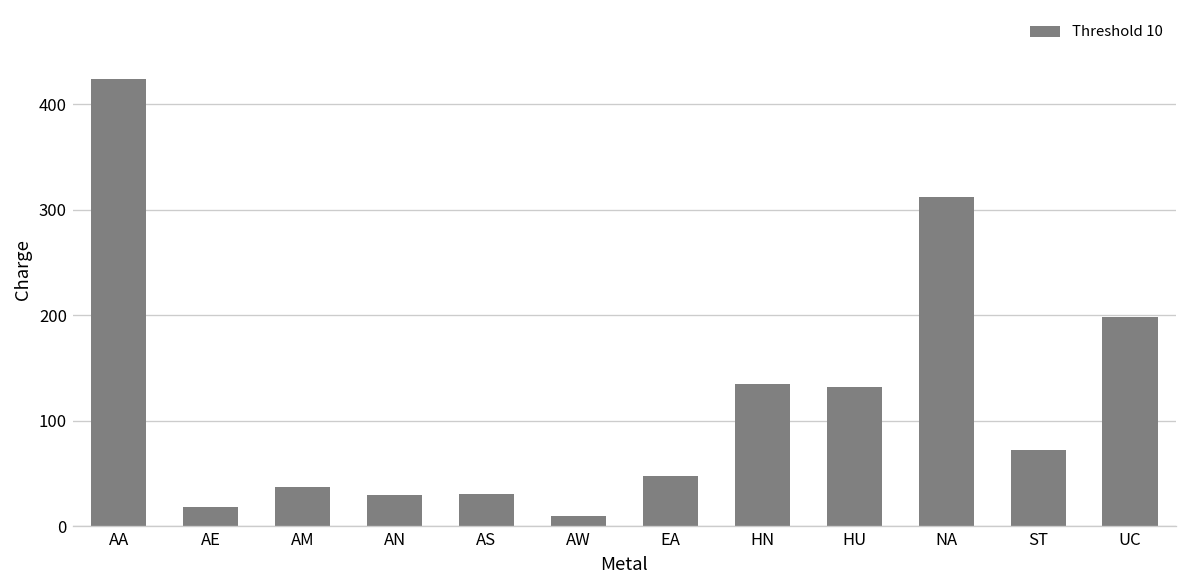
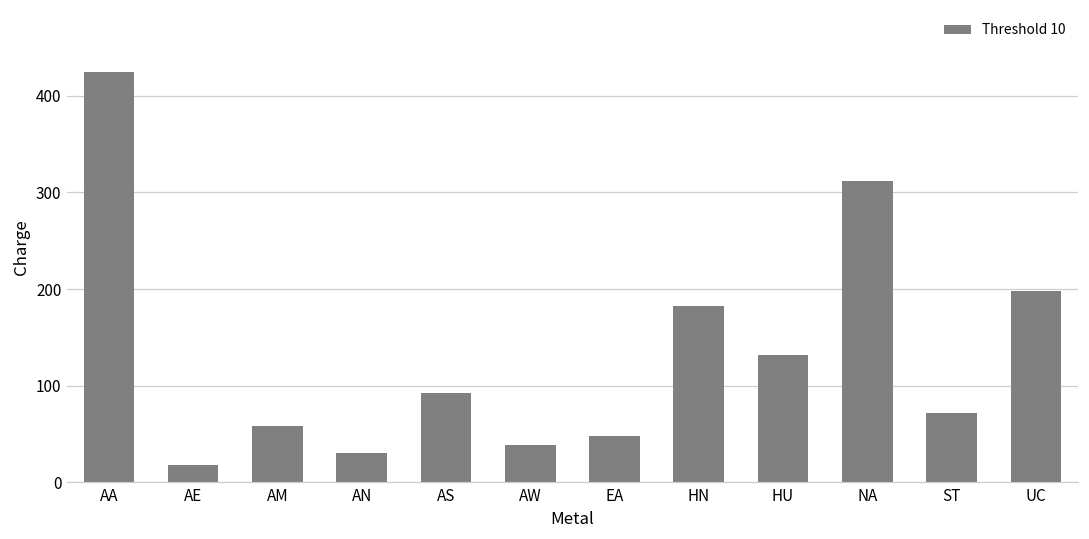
AM: 40 -> 60
AS: 30 -> 90
AW: 10 -> 40
HN: 140 -> 180
